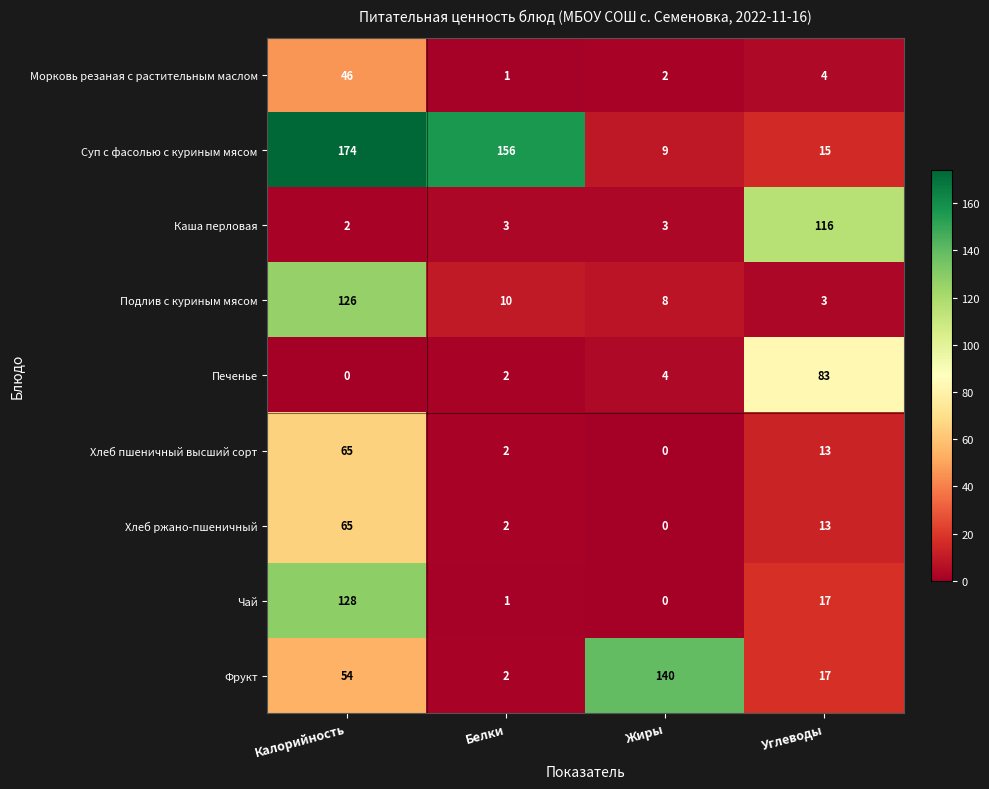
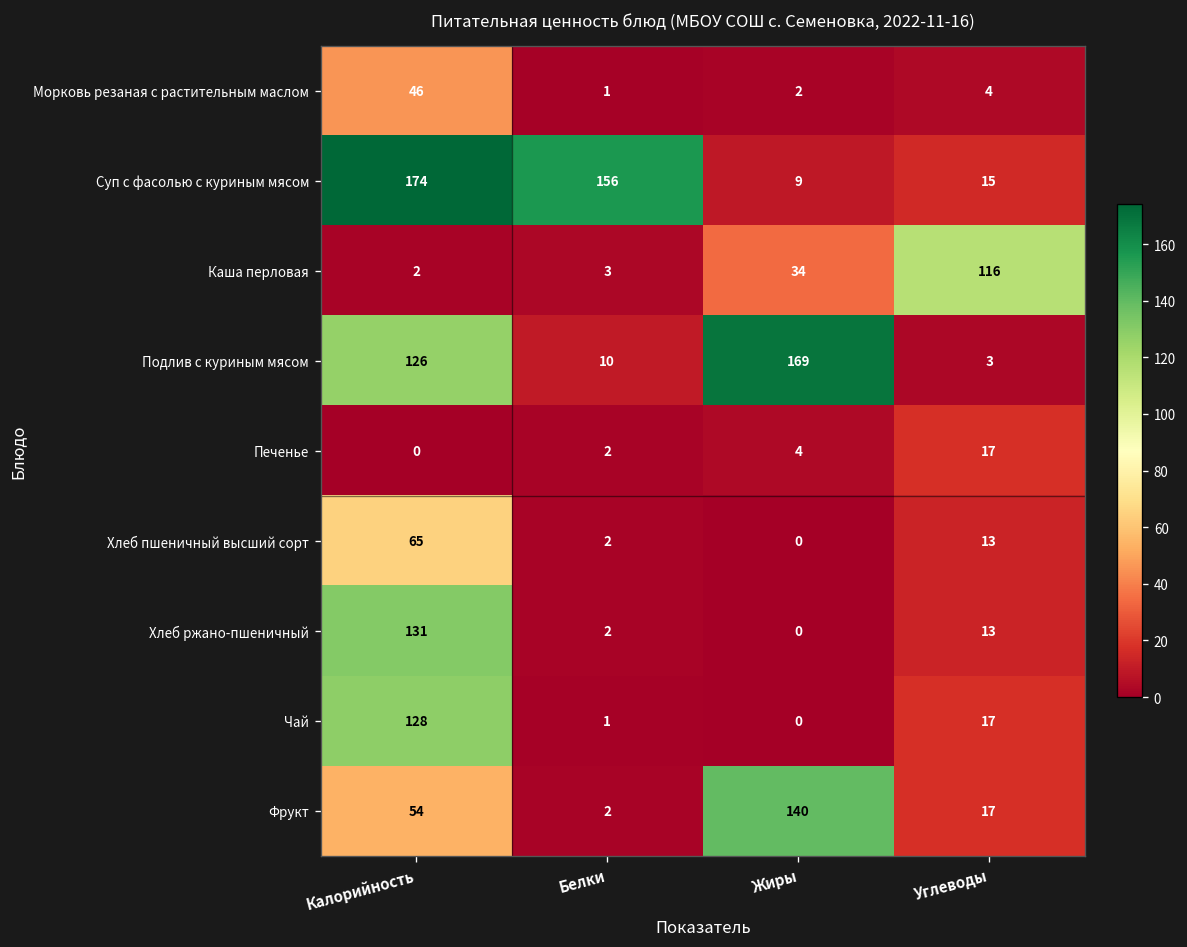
Каша перловая, Жиры: 3 -> 34
Подлив с куриным мясом, Жиры: 8 -> 169
Печенье, Углеводы: 83 -> 17
Хлеб ржано-пшеничный, Калорийность: 65 -> 131
